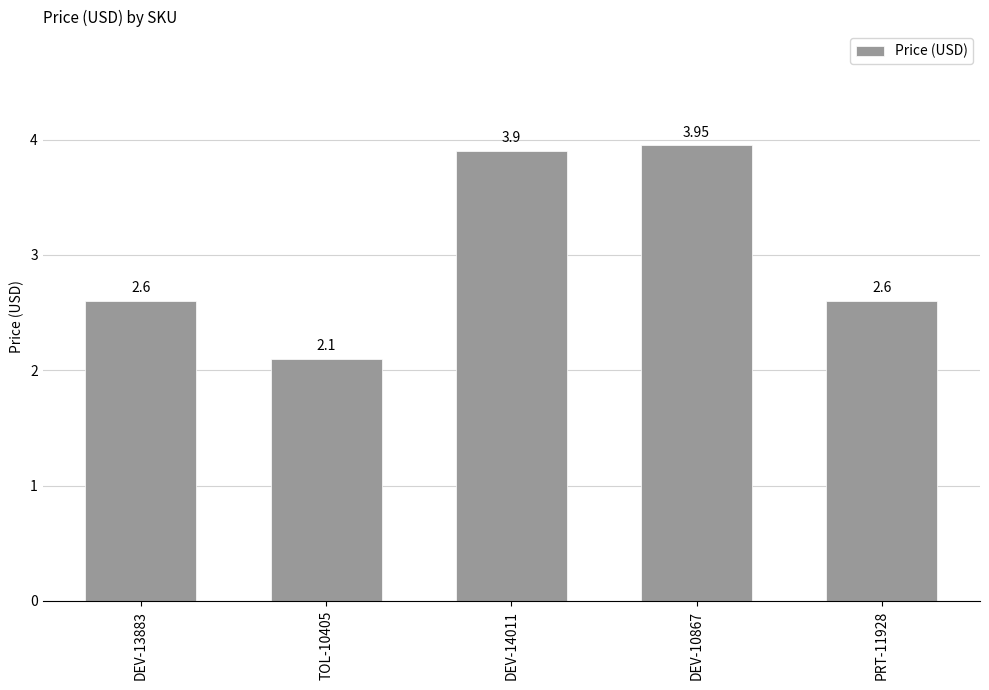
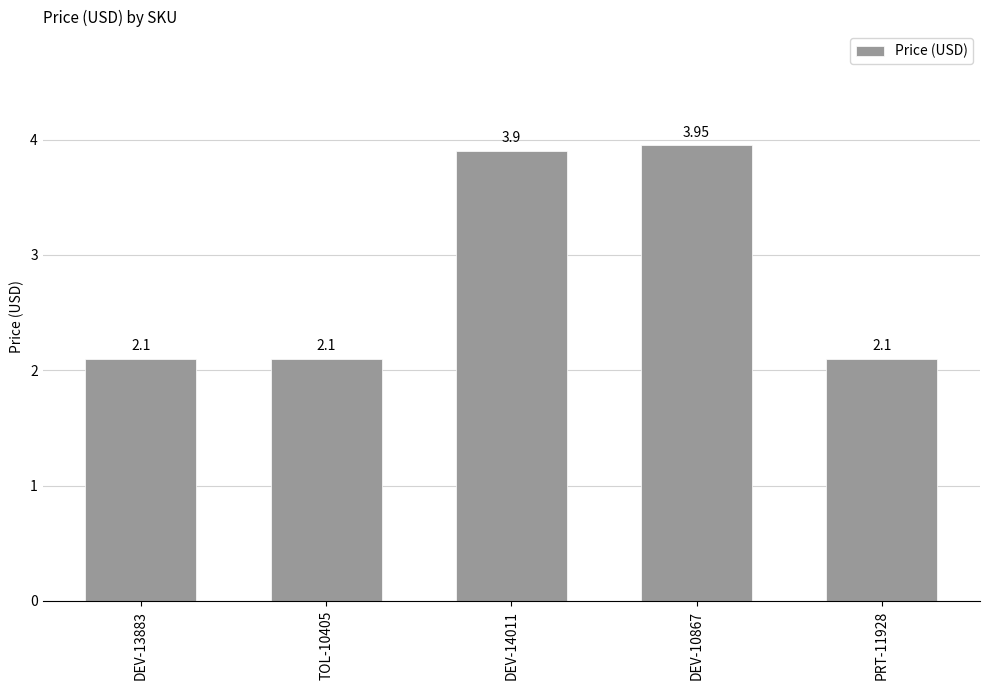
DEV-13883: 2.6 -> 2.1
PRT-11928: 2.6 -> 2.1
